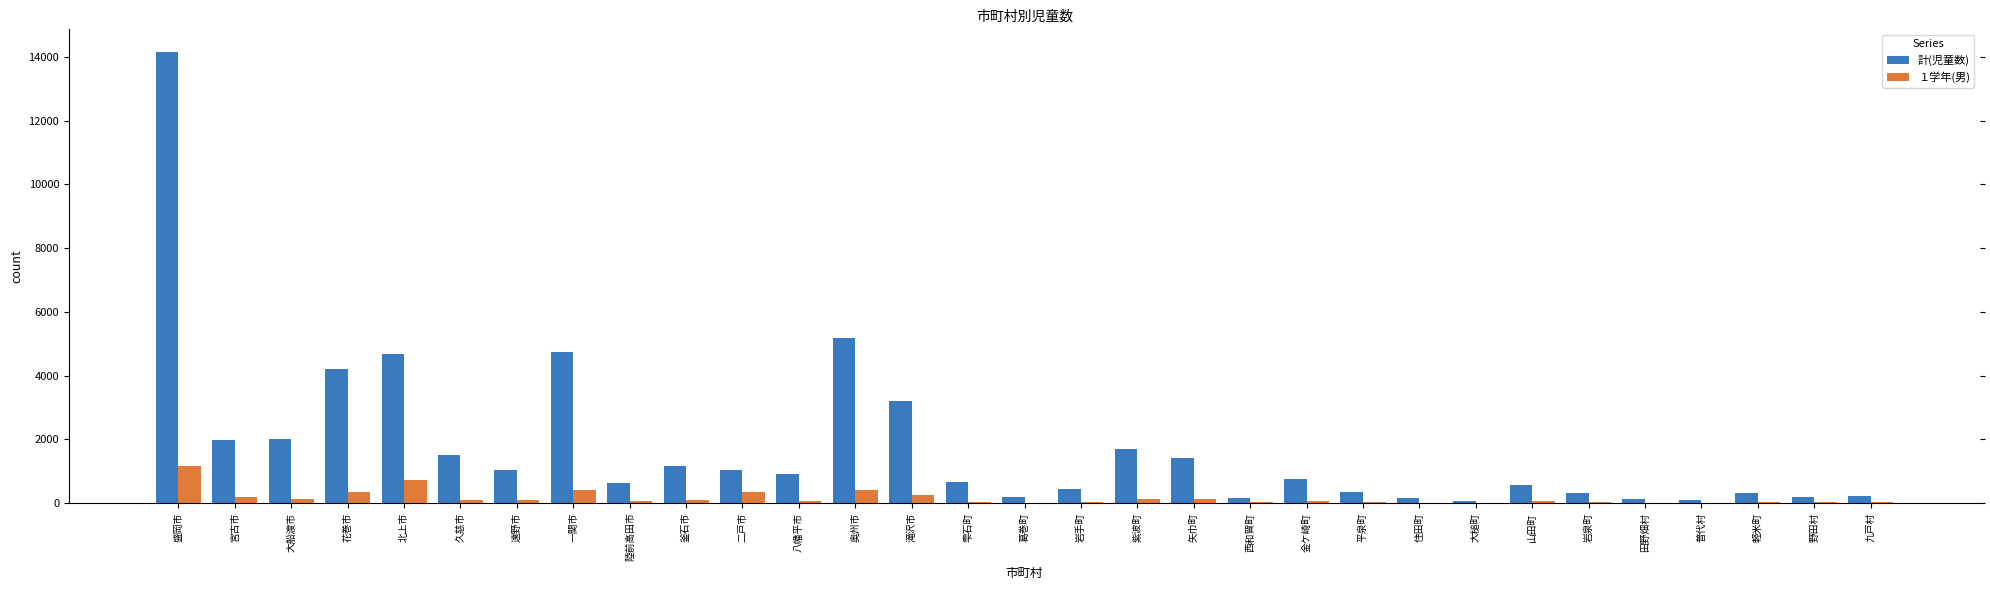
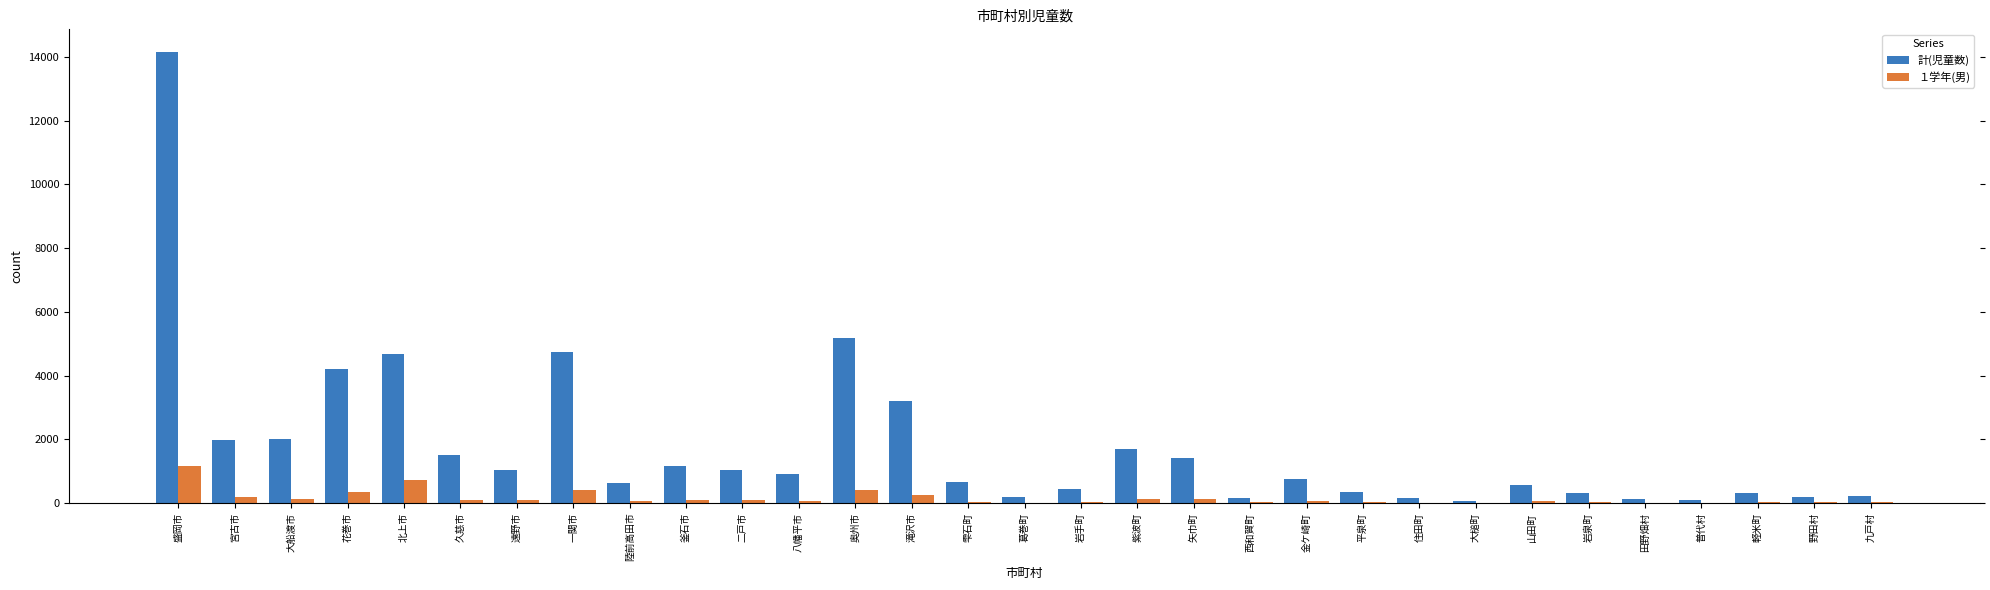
１学年(男), 二戸市: 300 -> 100
